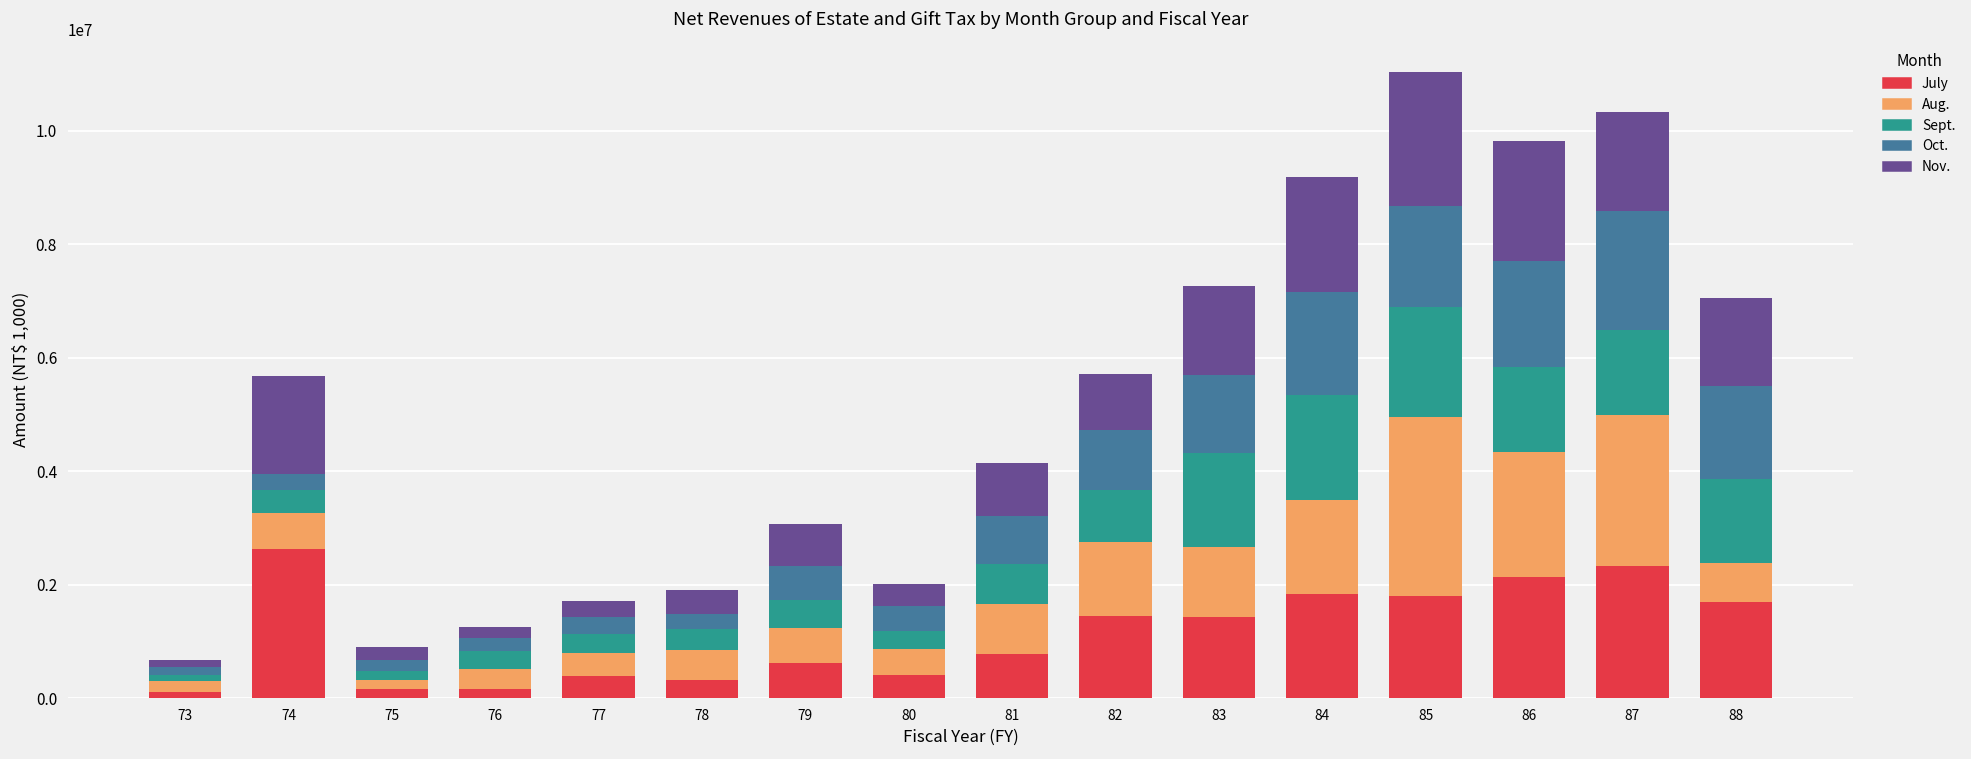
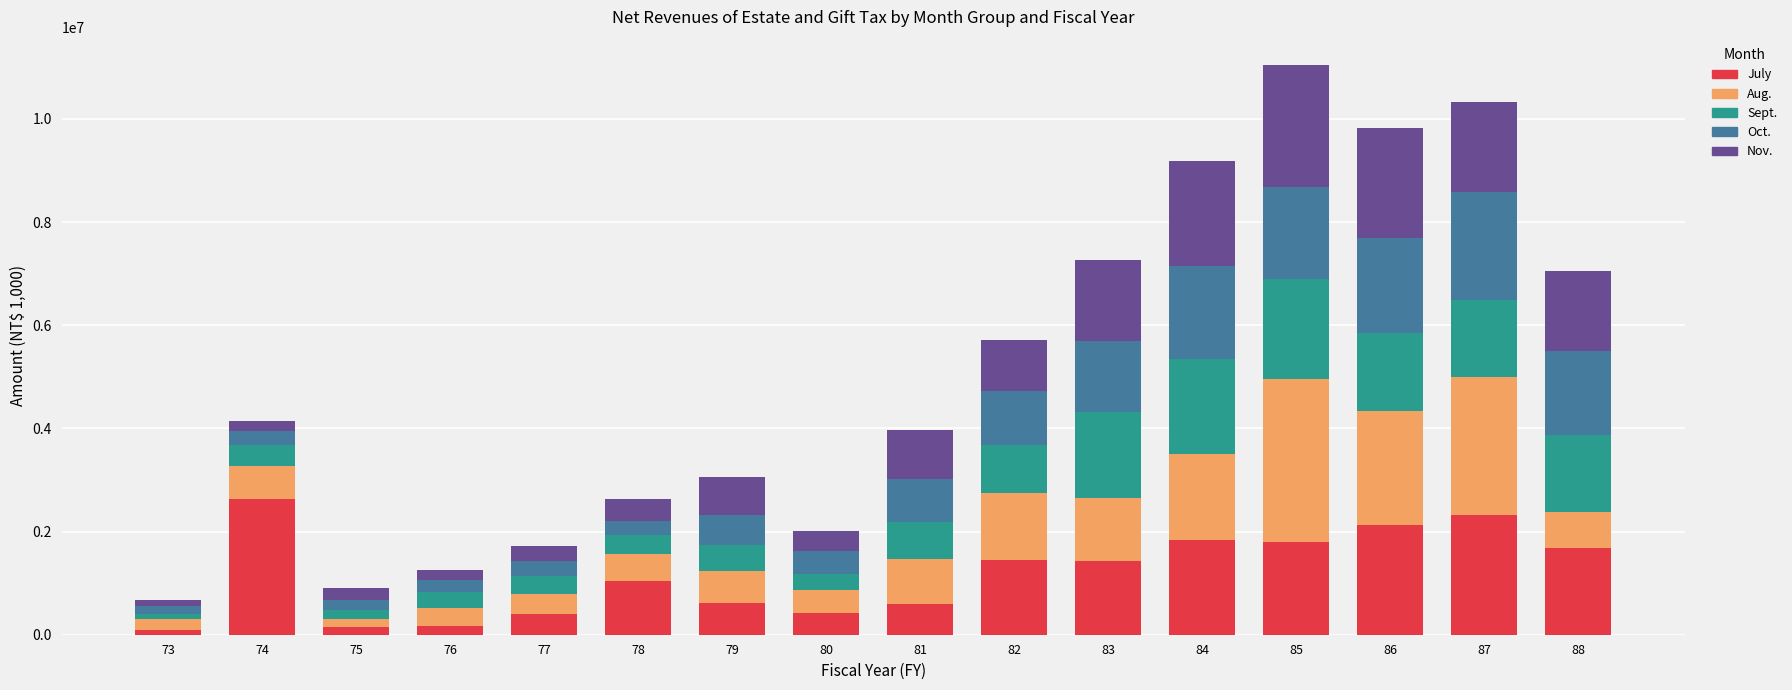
Nov., 74: 1700000 -> 200000
July, 78: 300000 -> 1000000
July, 81: 800000 -> 600000
